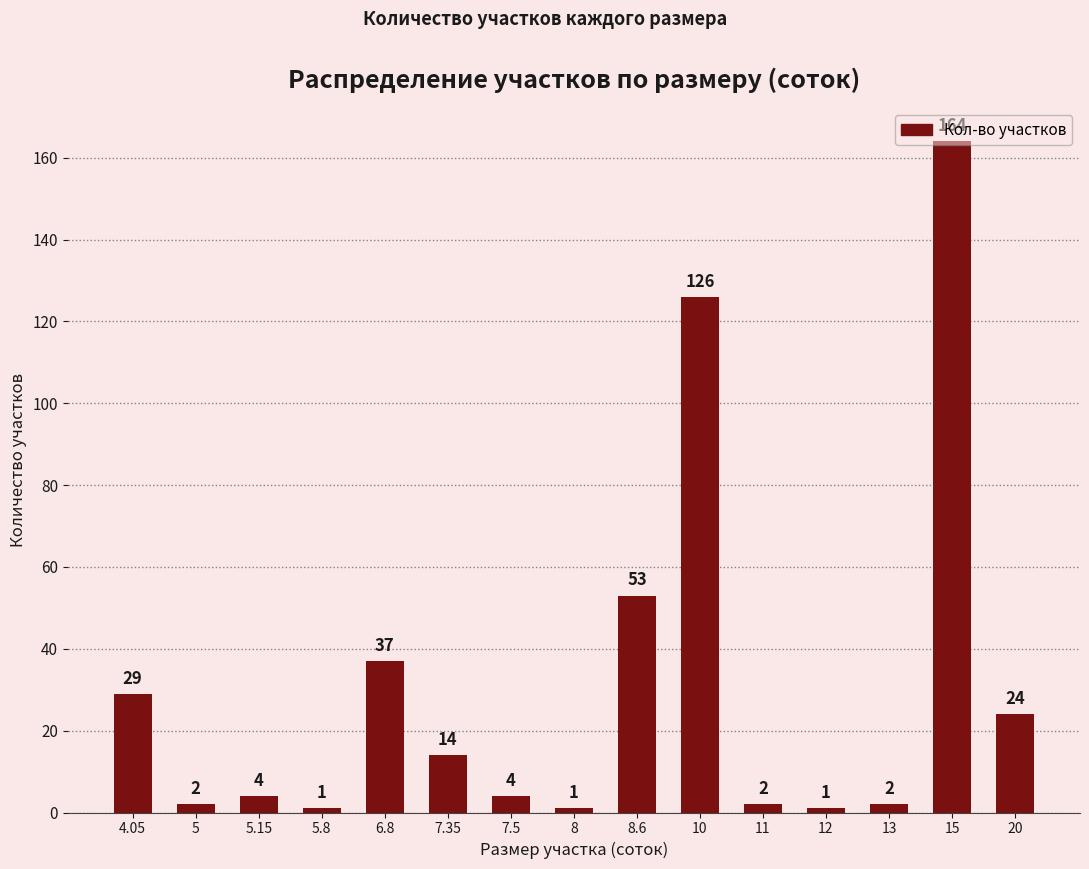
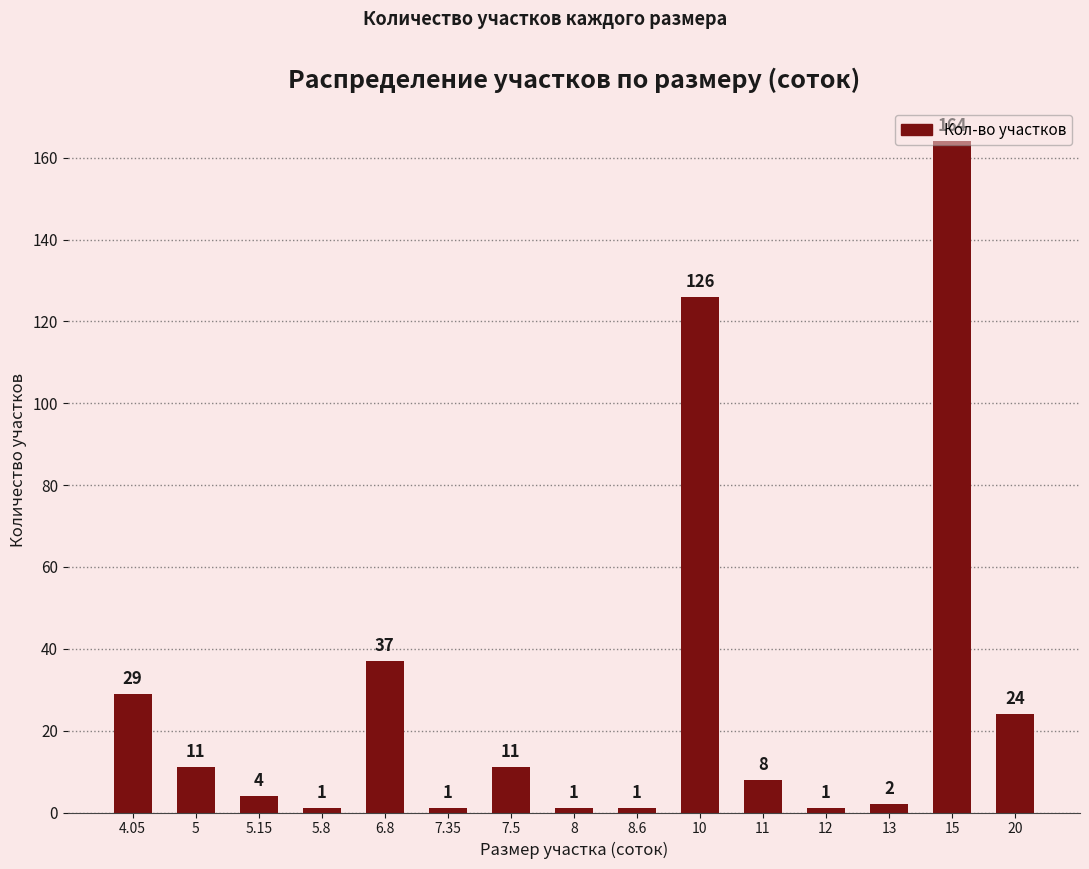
5: 2 -> 11
7.35: 14 -> 1
7.5: 4 -> 11
8.6: 53 -> 1
11: 2 -> 8
